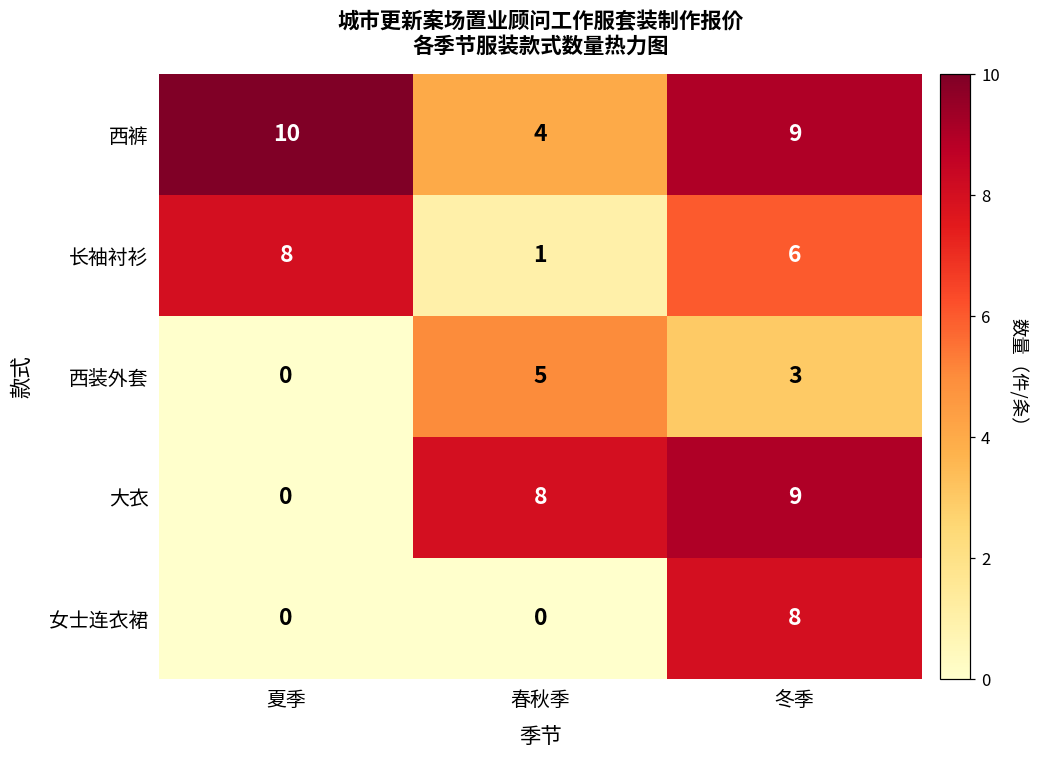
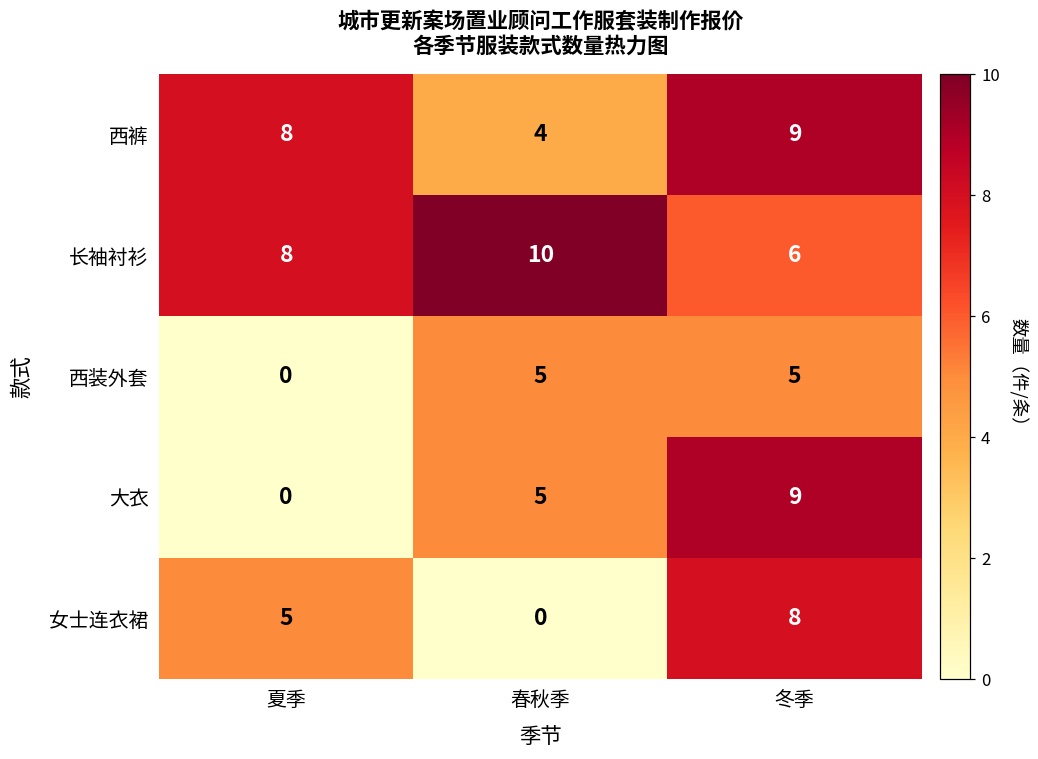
西裤, 夏季: 10 -> 8
长袖衬衫, 春秋季: 1 -> 10
西装外套, 冬季: 3 -> 5
大衣, 春秋季: 8 -> 5
女士连衣裙, 夏季: 0 -> 5
